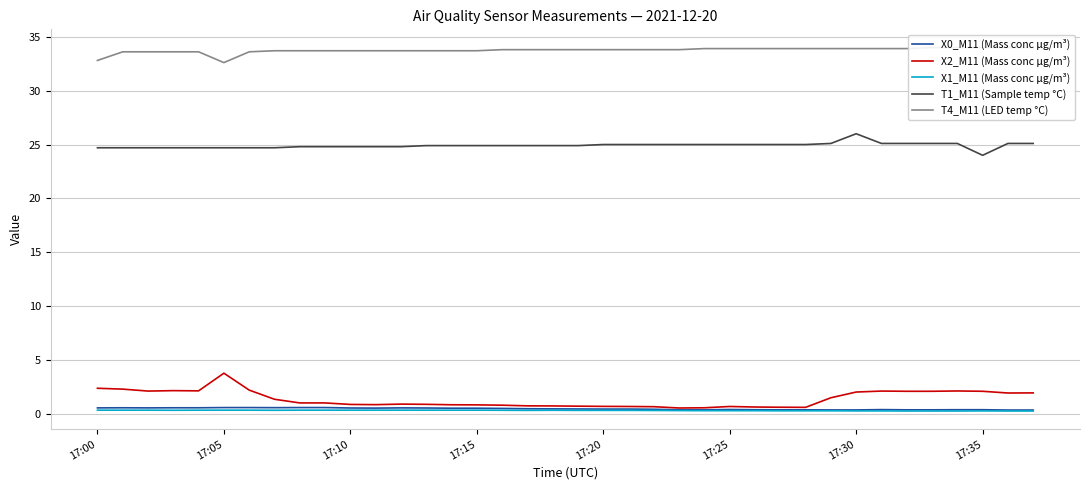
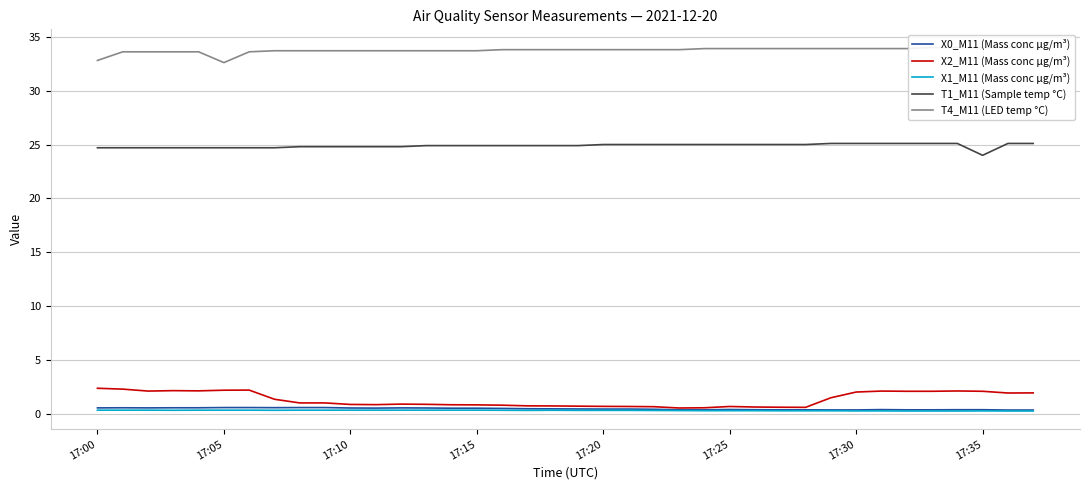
X2_M11 (Mass conc μg/m³), 17:05: 3.8 -> 2.2
T1_M11 (Sample temp °C), 17:30: 26.0 -> 25.1
